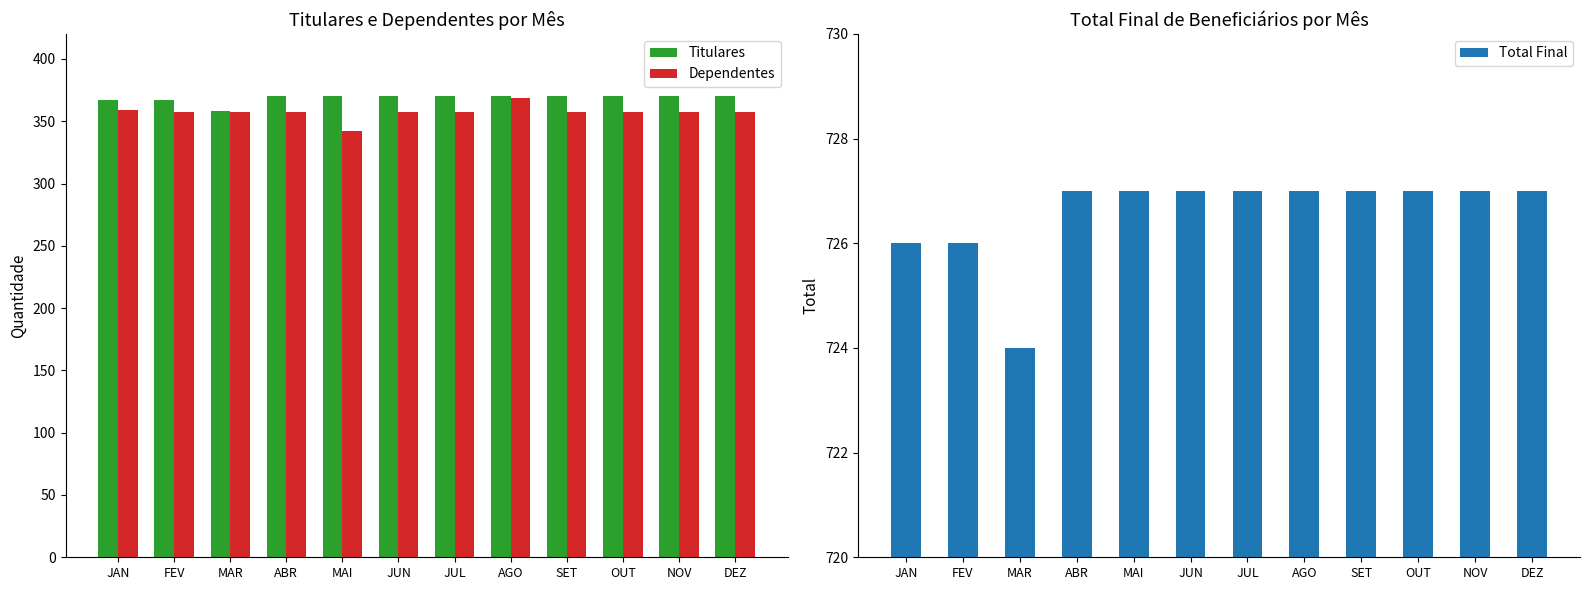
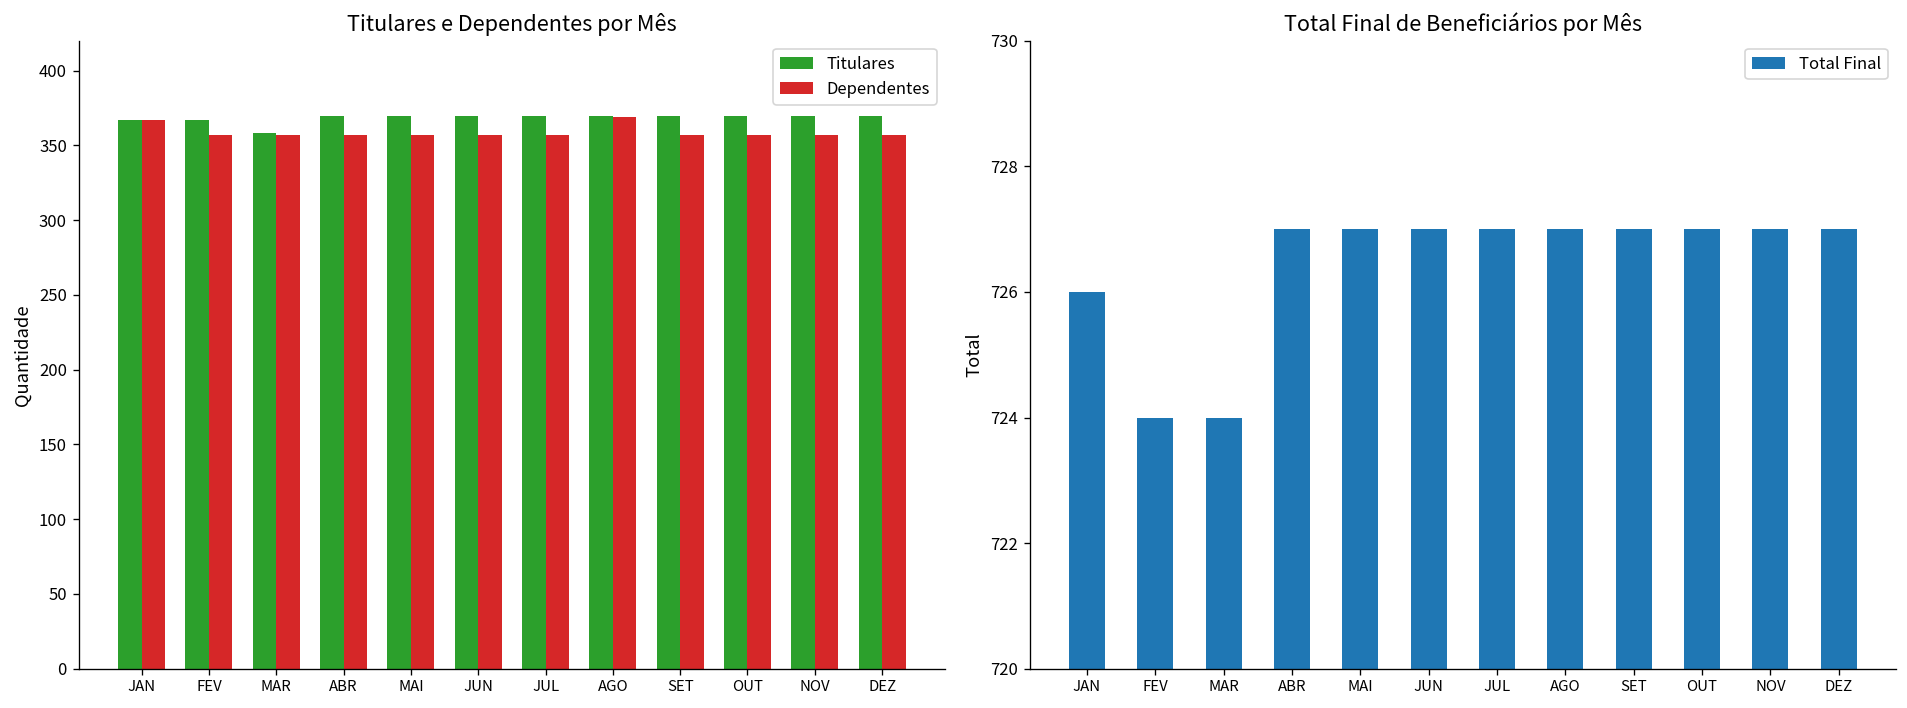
Titulares e Dependentes por Mês, Dependentes, JAN: 359 -> 367
Titulares e Dependentes por Mês, Dependentes, MAI: 342 -> 357
Total Final de Beneficiários por Mês, FEV: 726 -> 724
